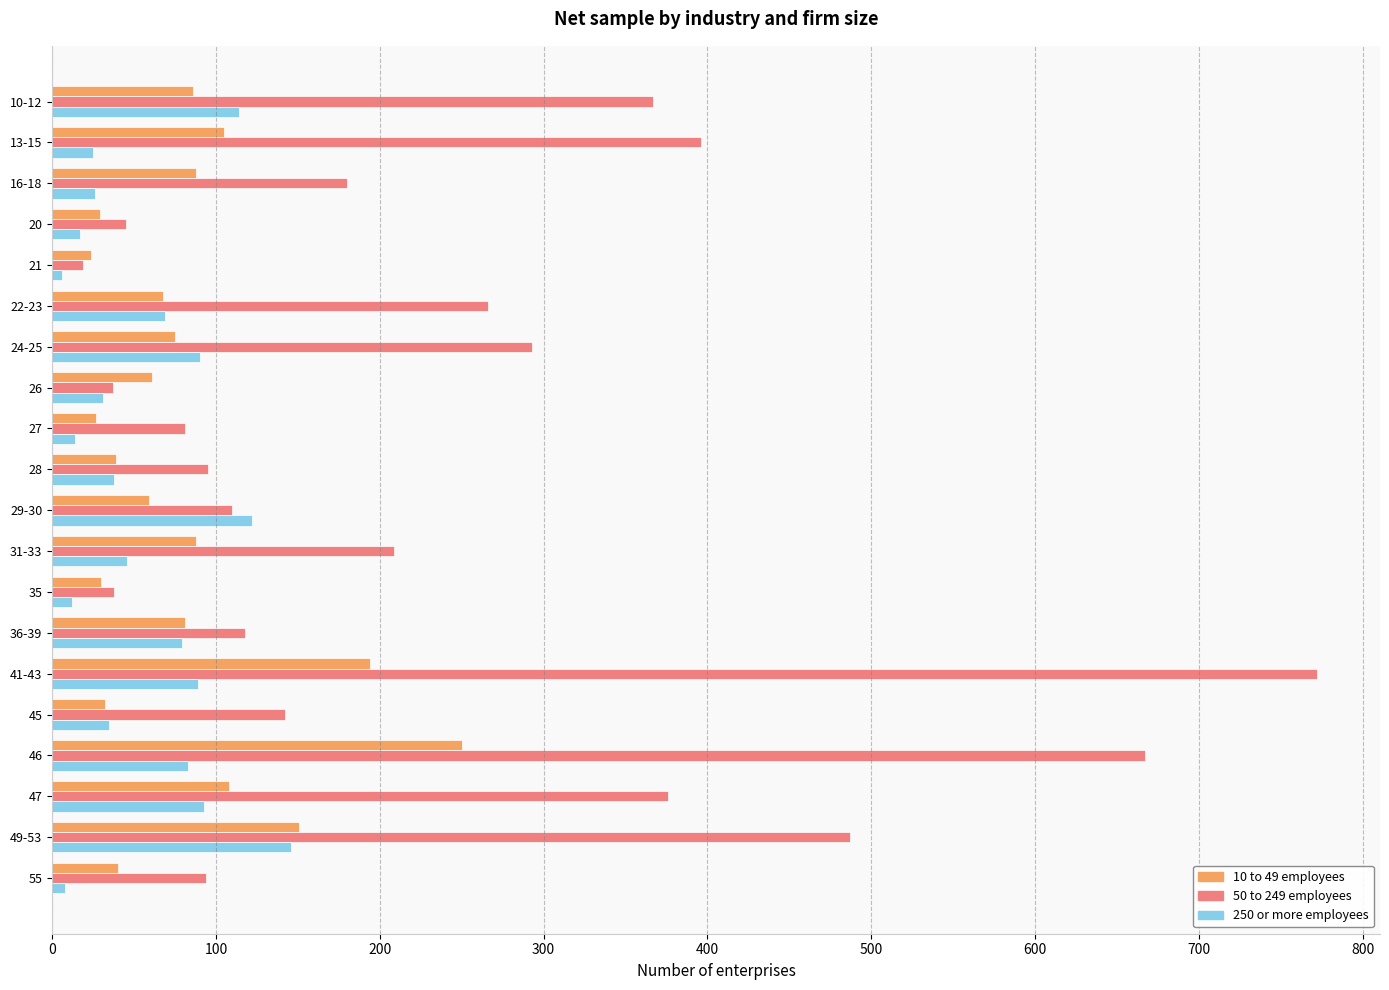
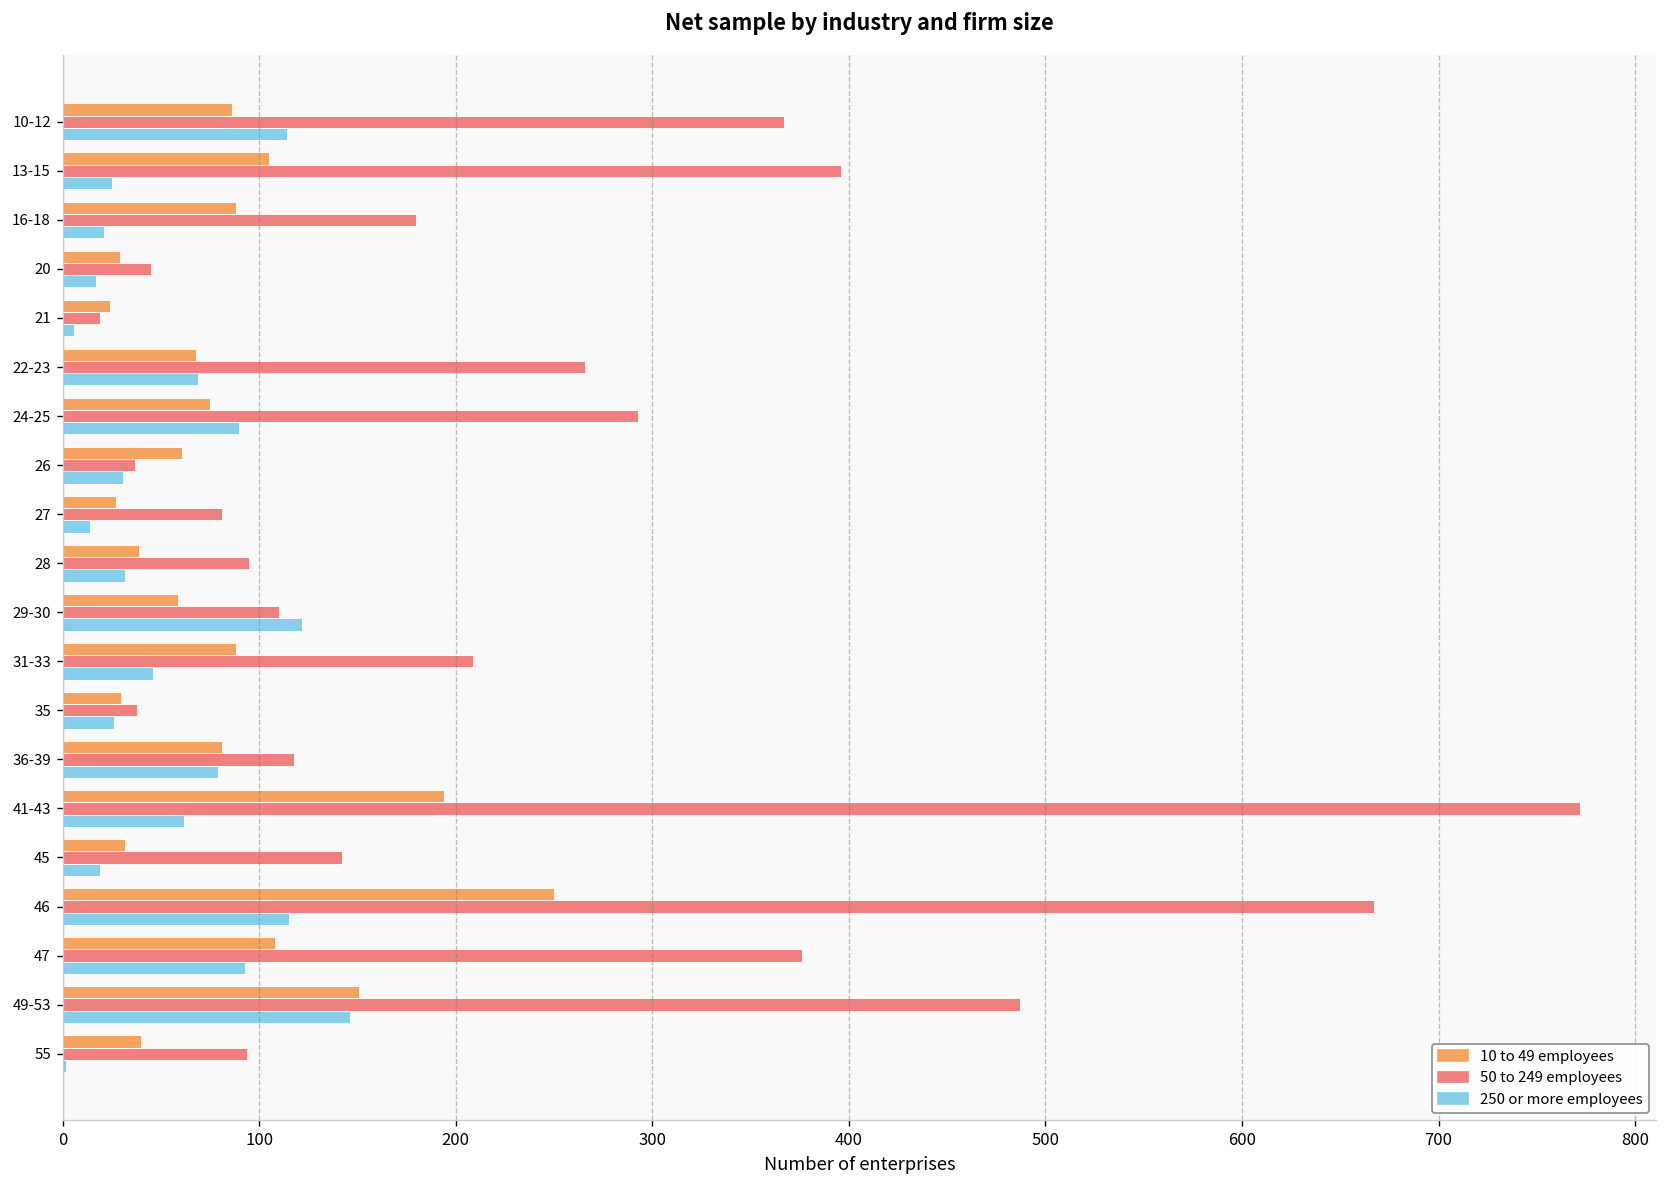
250 or more employees, 16-18: 26 -> 21
250 or more employees, 28: 38 -> 32
250 or more employees, 35: 12 -> 26
250 or more employees, 41-43: 89 -> 62
250 or more employees, 45: 35 -> 19
250 or more employees, 46: 83 -> 115
250 or more employees, 55: 8 -> 2
